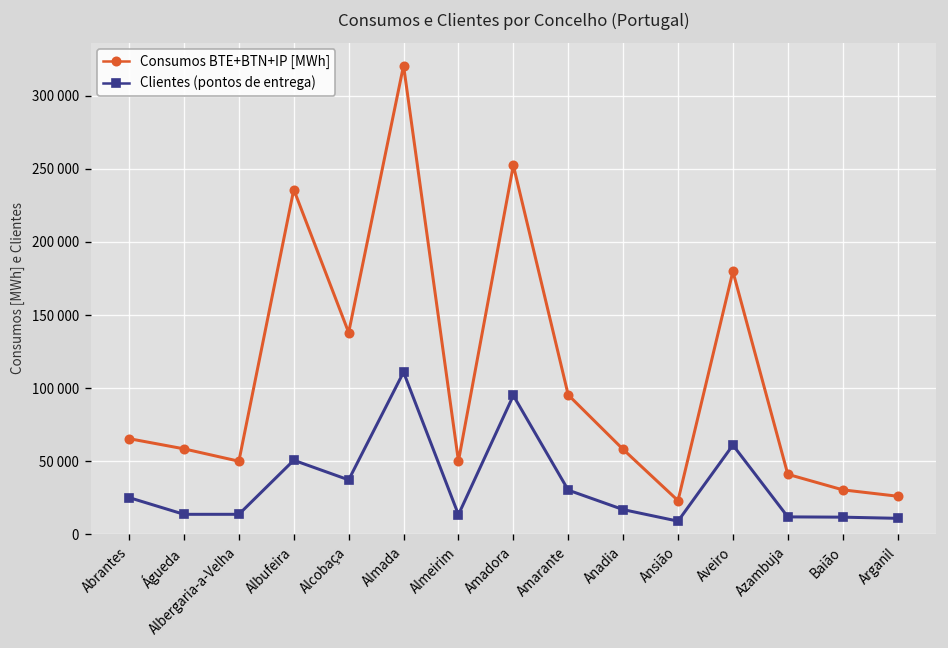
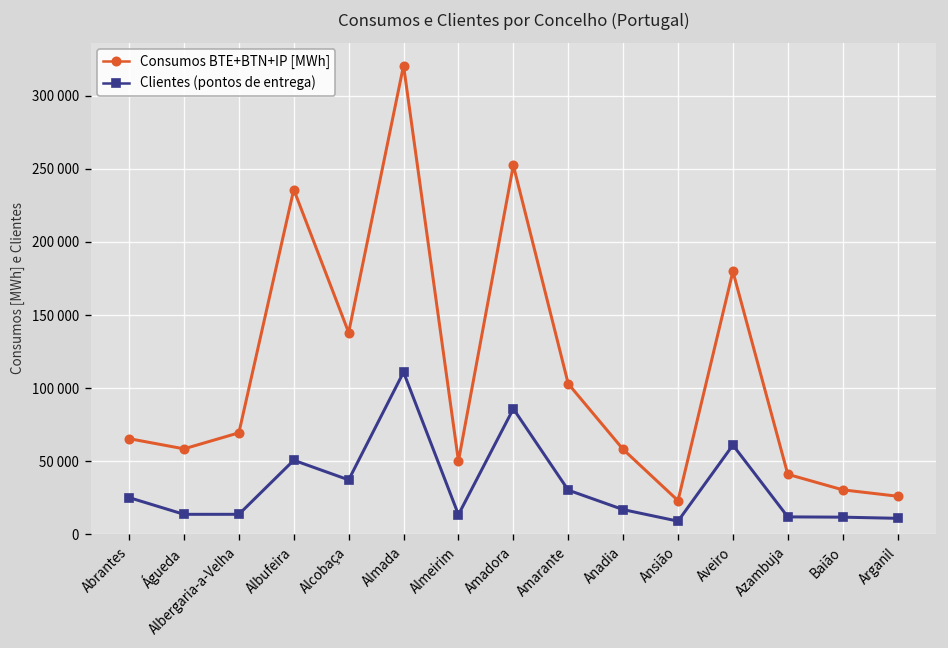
Consumos BTE+BTN+IP [MWh], Albergaria-a-Velha: 50000 -> 69000
Clientes (pontos de entrega), Amadora: 95000 -> 86000
Consumos BTE+BTN+IP [MWh], Amarante: 95000 -> 103000
